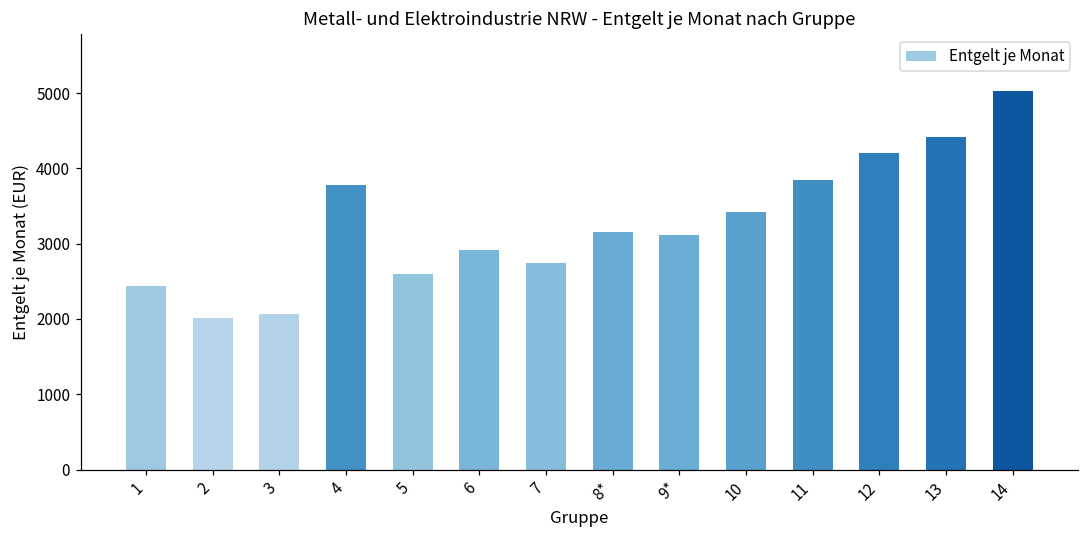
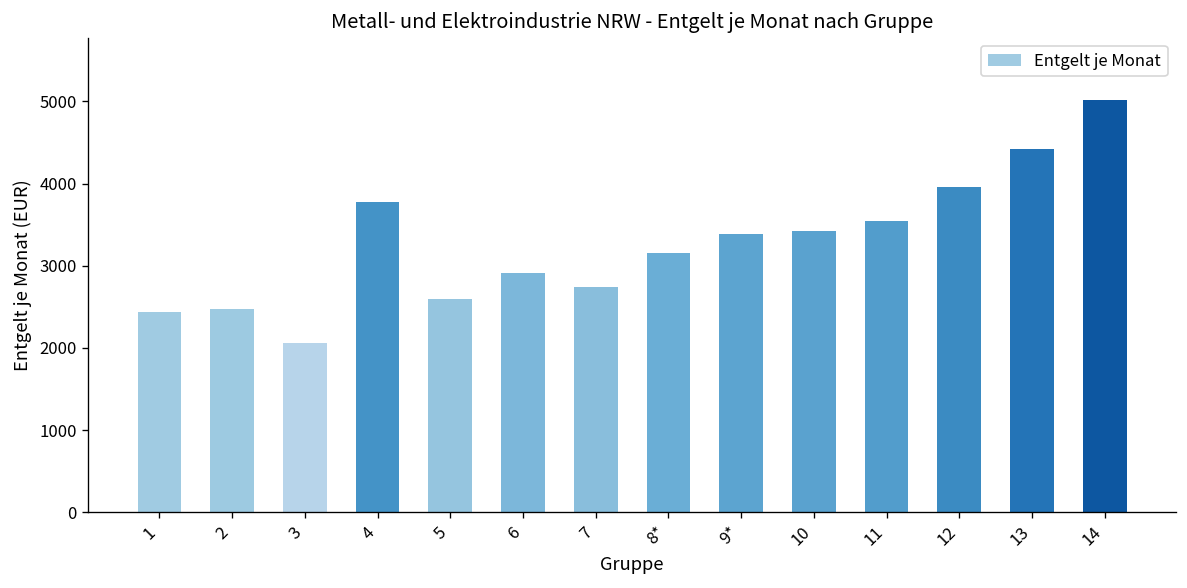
2: 2000 -> 2500
9*: 3100 -> 3400
11: 3800 -> 3500
12: 4200 -> 4000
